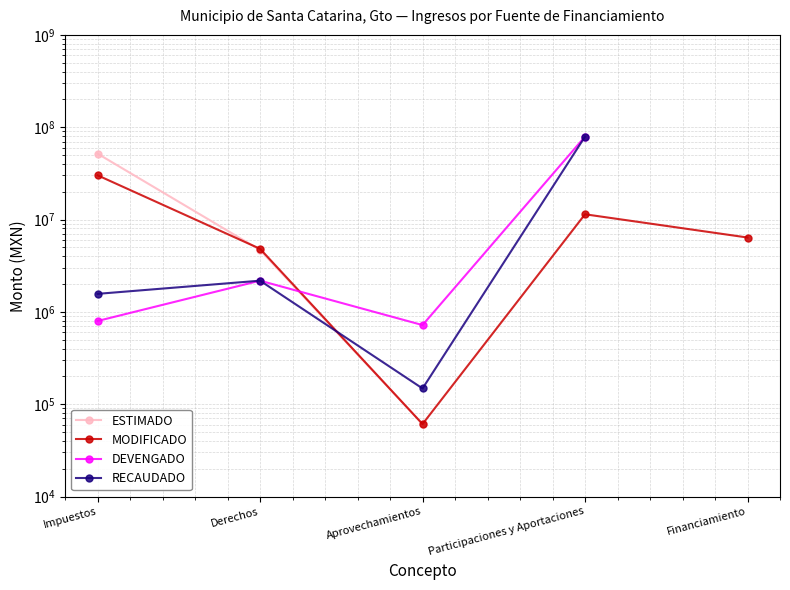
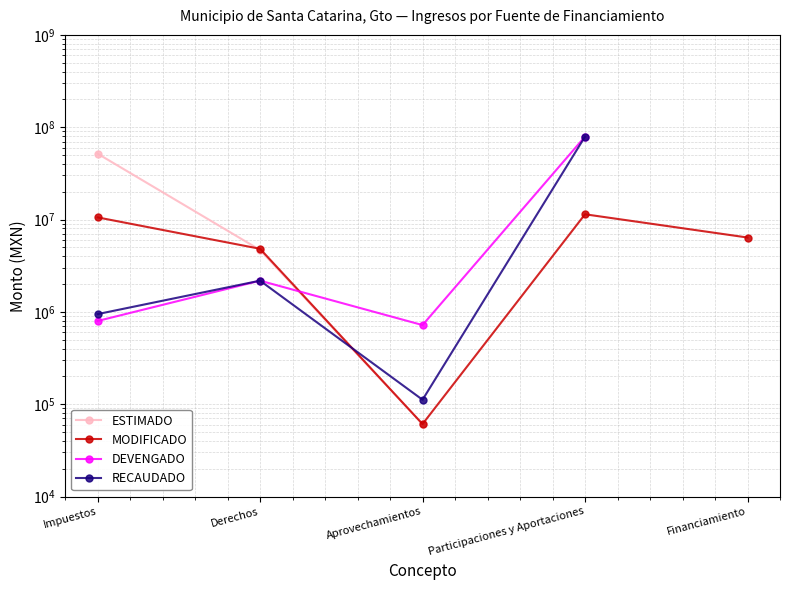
MODIFICADO, Impuestos: 30000000 -> 11000000
RECAUDADO, Impuestos: 1600000 -> 900000
RECAUDADO, Aprovechamientos: 150000 -> 110000
